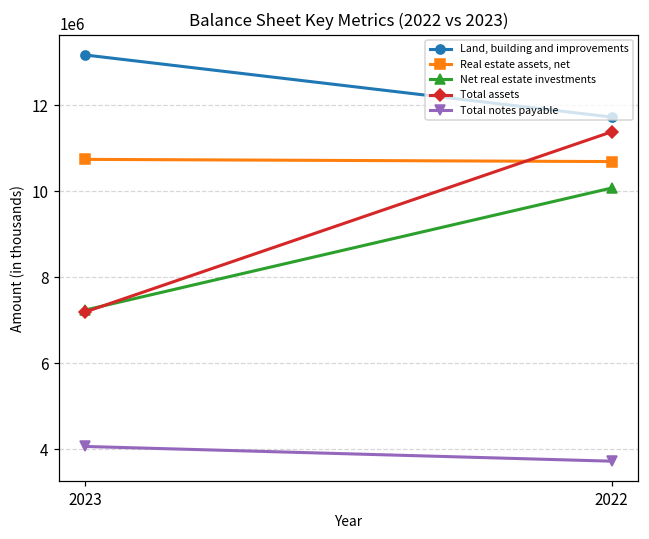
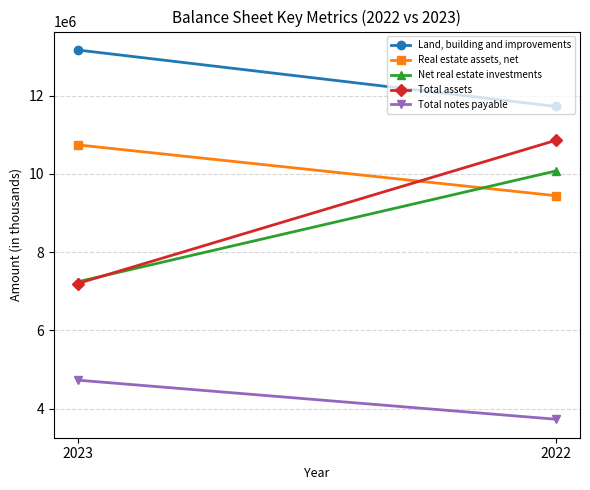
Total notes payable, 2023: 4100000 -> 4700000
Real estate assets, net, 2022: 10700000 -> 9400000
Total assets, 2022: 11400000 -> 10900000
